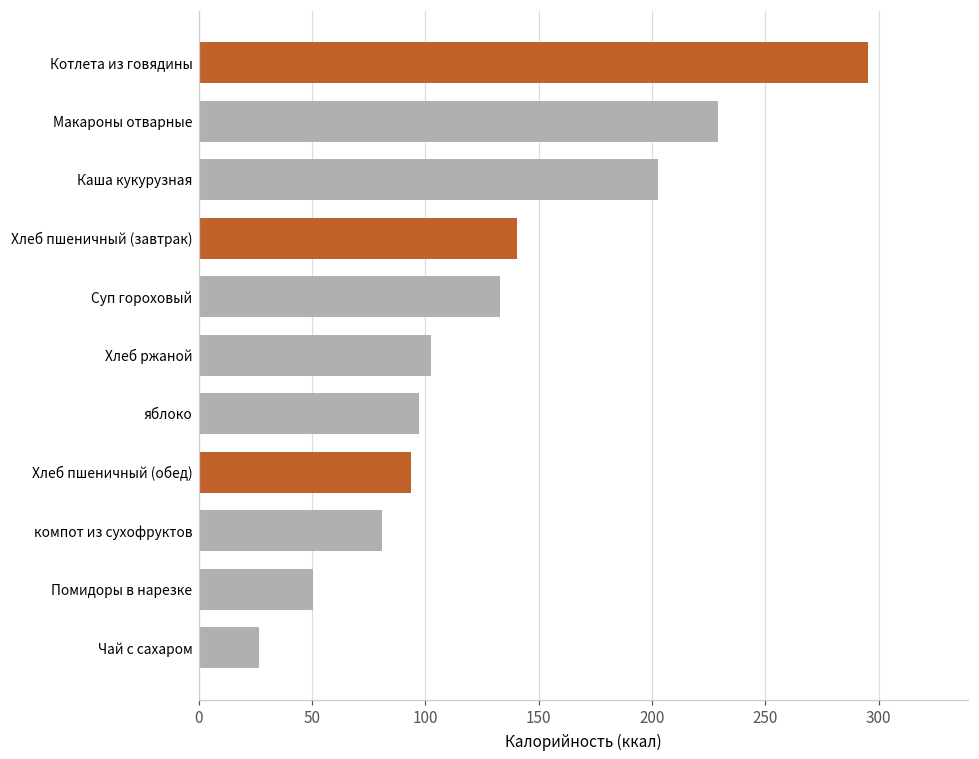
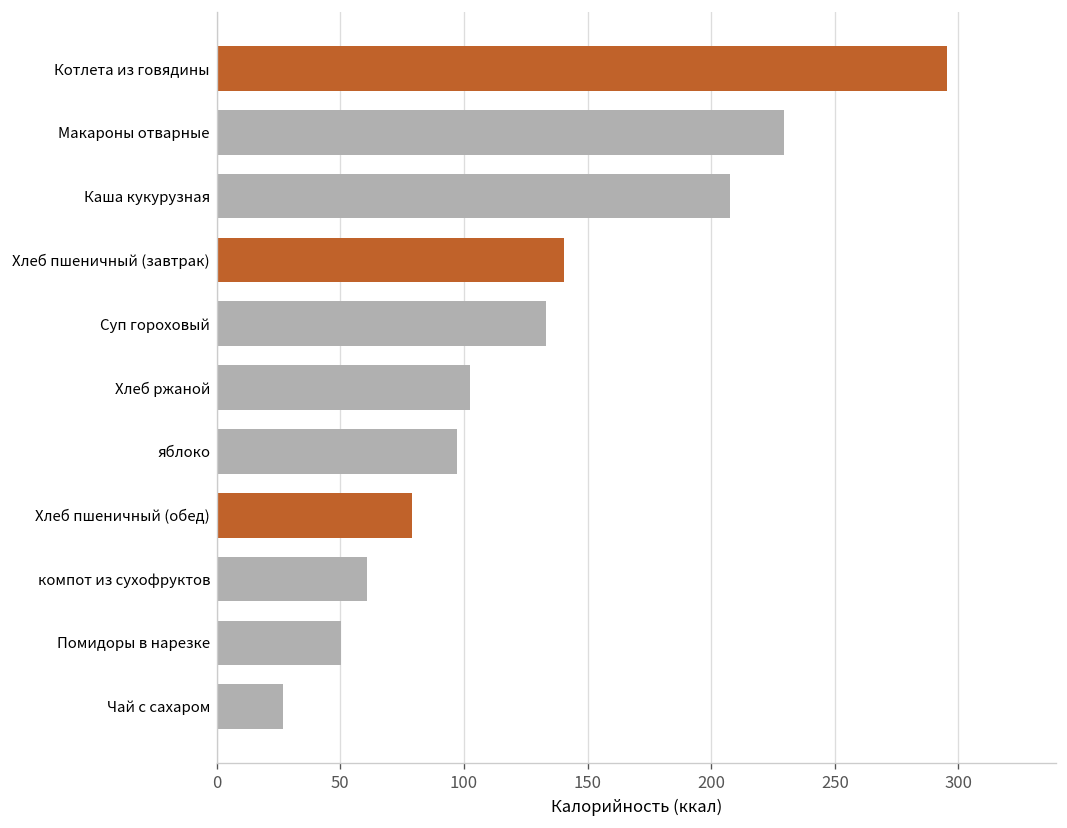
Каша кукурузная: 203 -> 208
Хлеб пшеничный (обед): 94 -> 79
компот из сухофруктов: 81 -> 61
